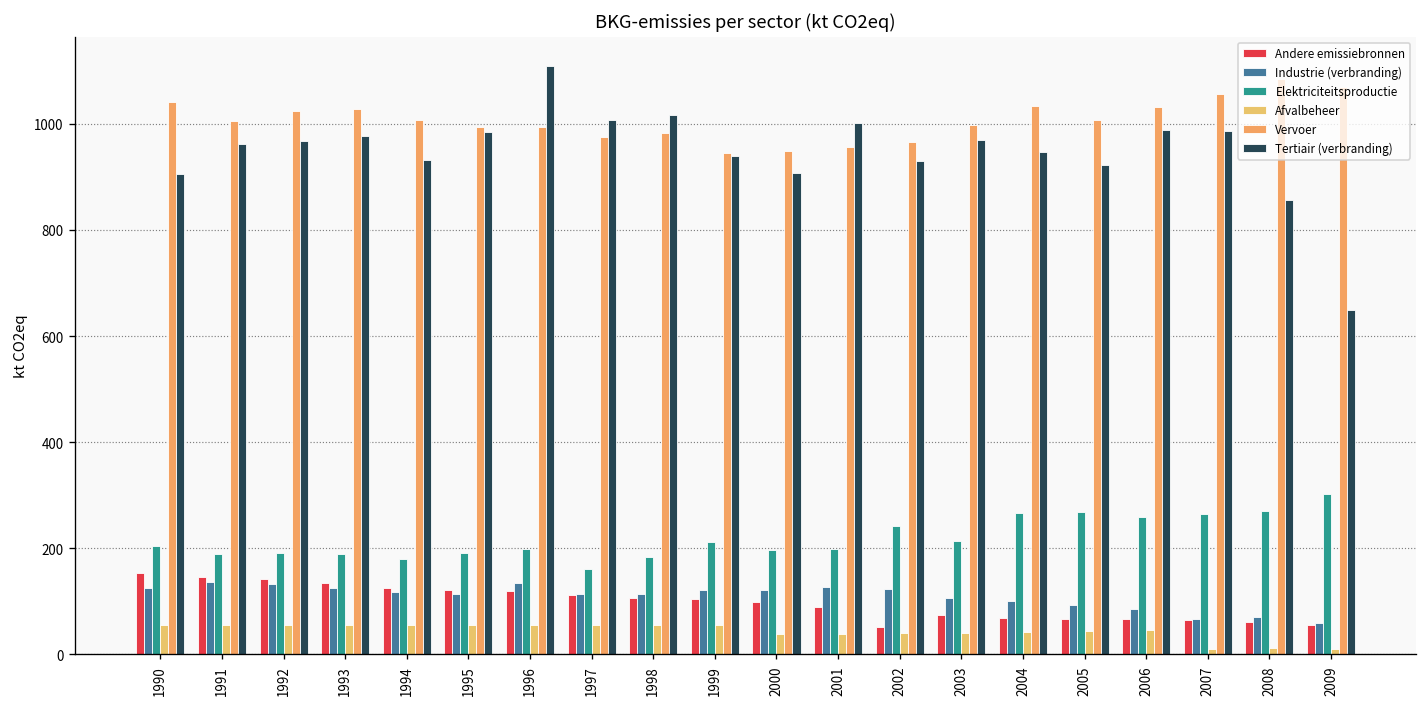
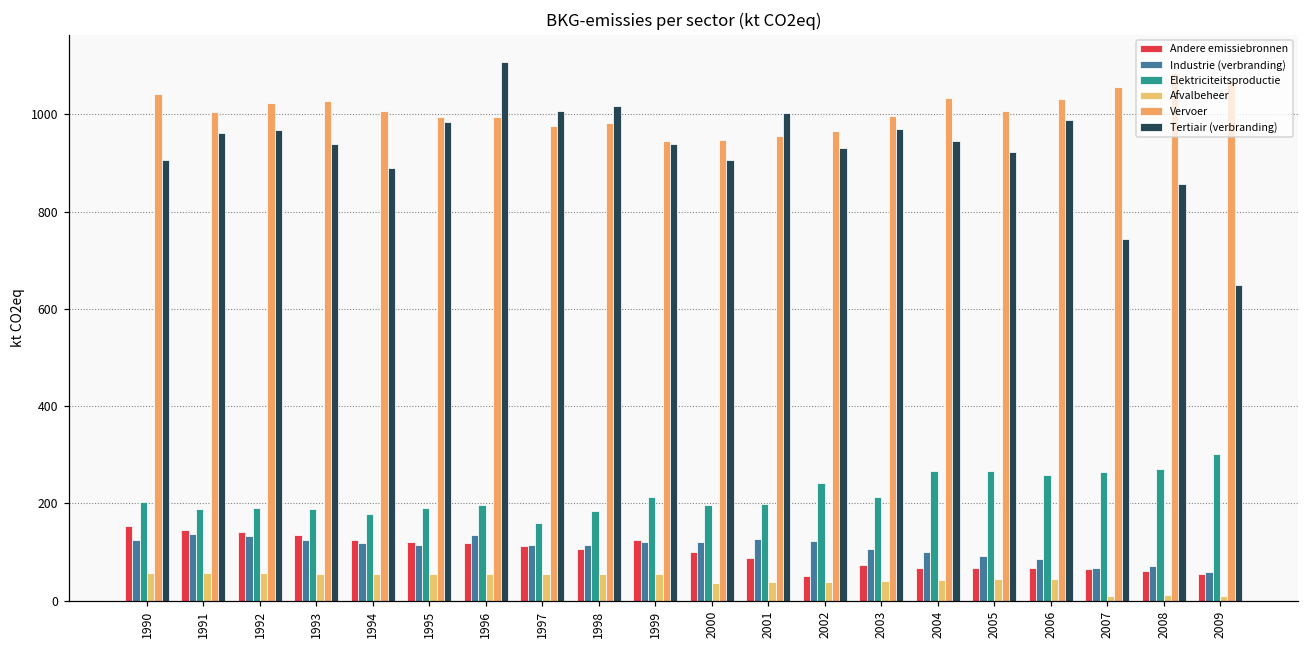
Tertiair (verbranding), 1993: 980 -> 940
Tertiair (verbranding), 1994: 930 -> 890
Andere emissiebronnen, 1999: 100 -> 120
Tertiair (verbranding), 2007: 990 -> 740
